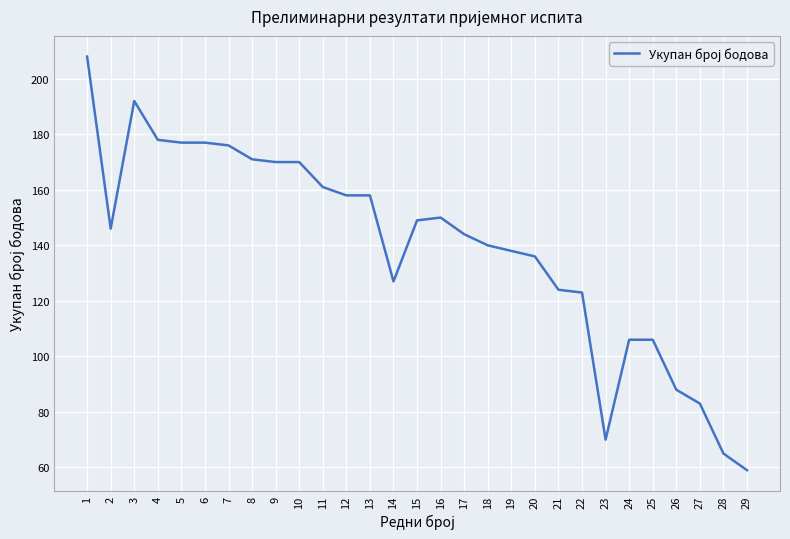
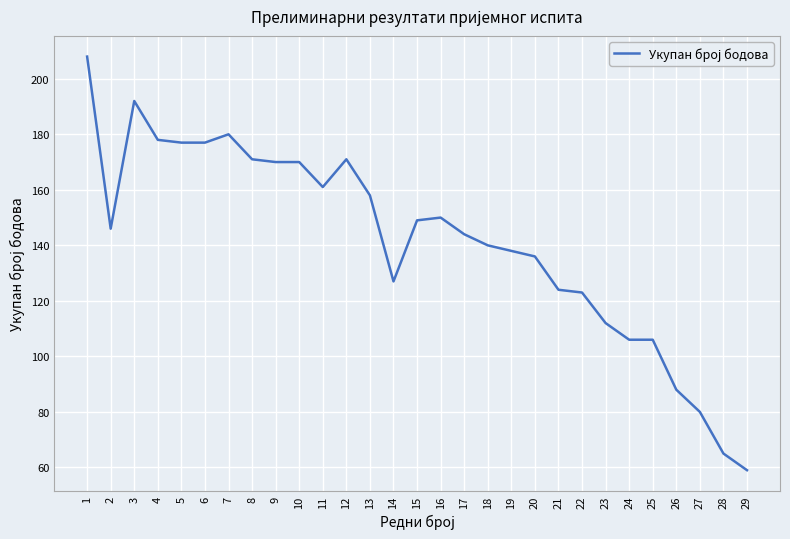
7: 176 -> 180
12: 158 -> 171
23: 70 -> 112
27: 83 -> 80
